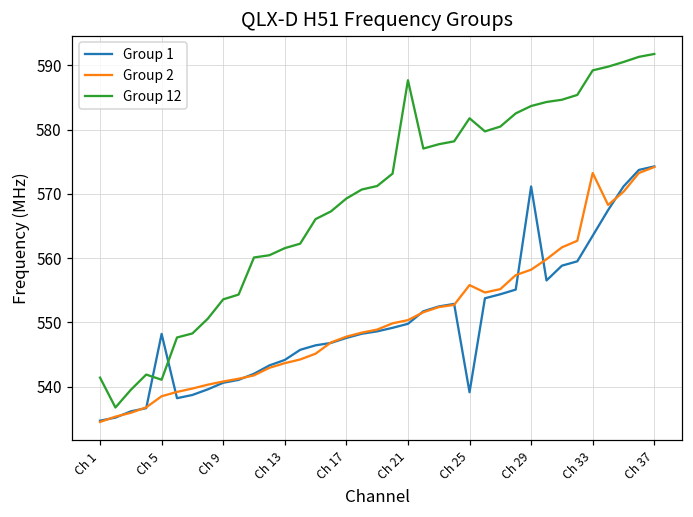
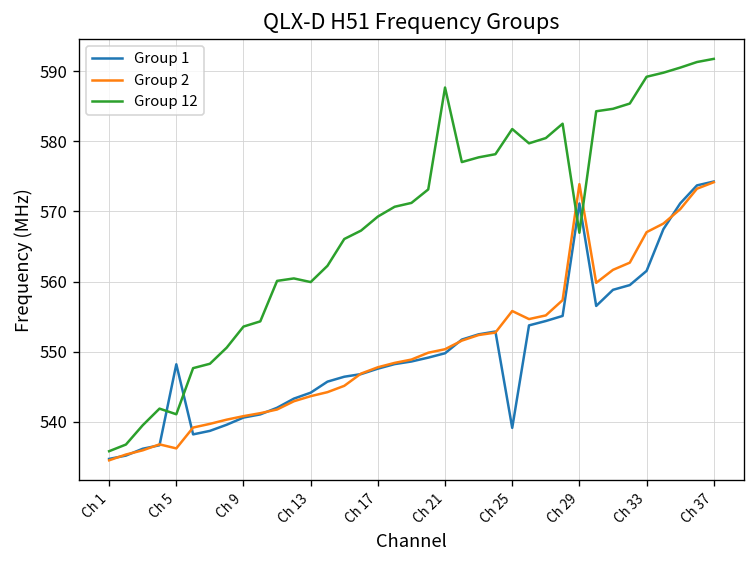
Group 12, Ch 1: 541 -> 536
Group 2, Ch 5: 539 -> 536
Group 12, Ch 13: 562 -> 560
Group 2, Ch 29: 558 -> 574
Group 12, Ch 29: 584 -> 567
Group 1, Ch 33: 563 -> 562
Group 2, Ch 33: 573 -> 567
